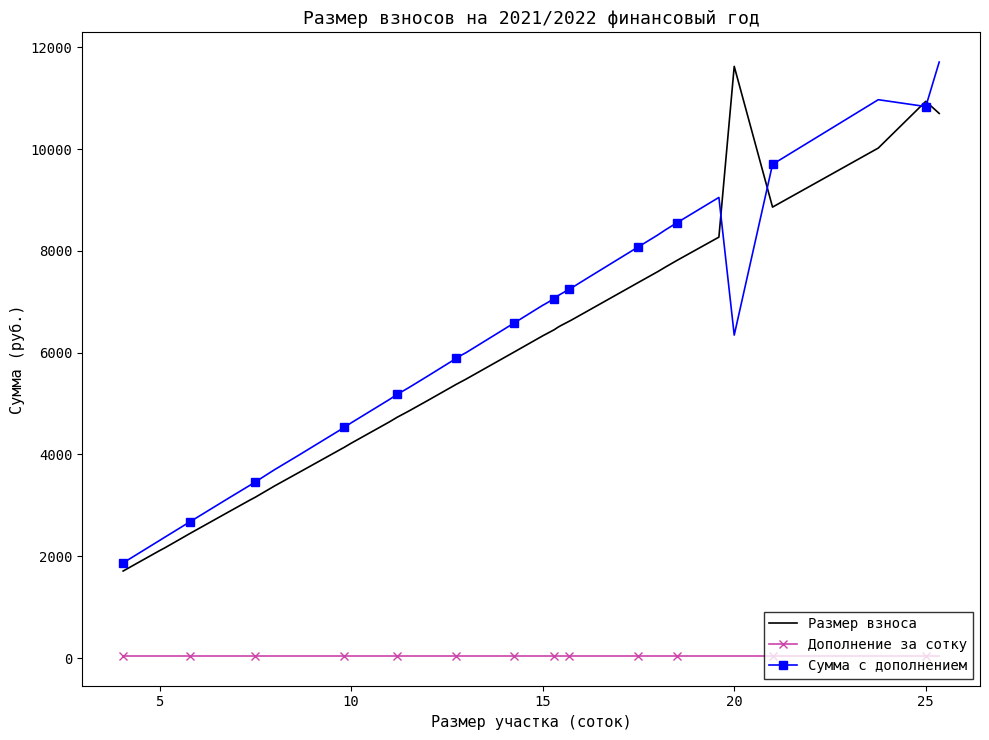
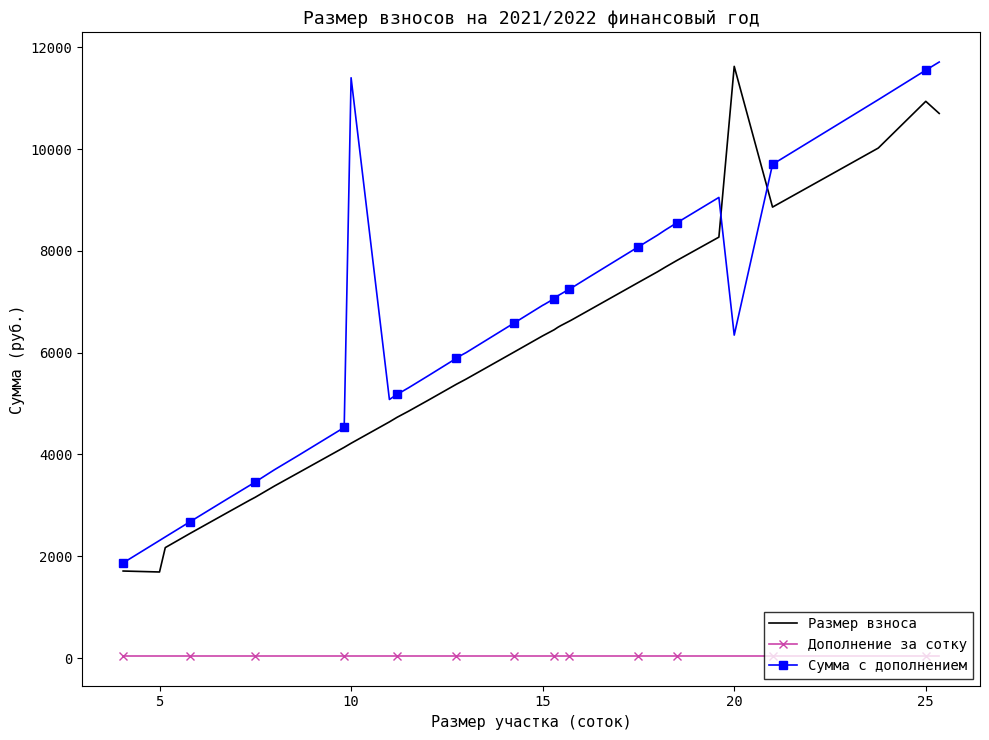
Размер взноса, 5: 2100 -> 1700
Сумма с дополнением, 10: 4600 -> 11400
Сумма с дополнением, 25: 10800 -> 11600
